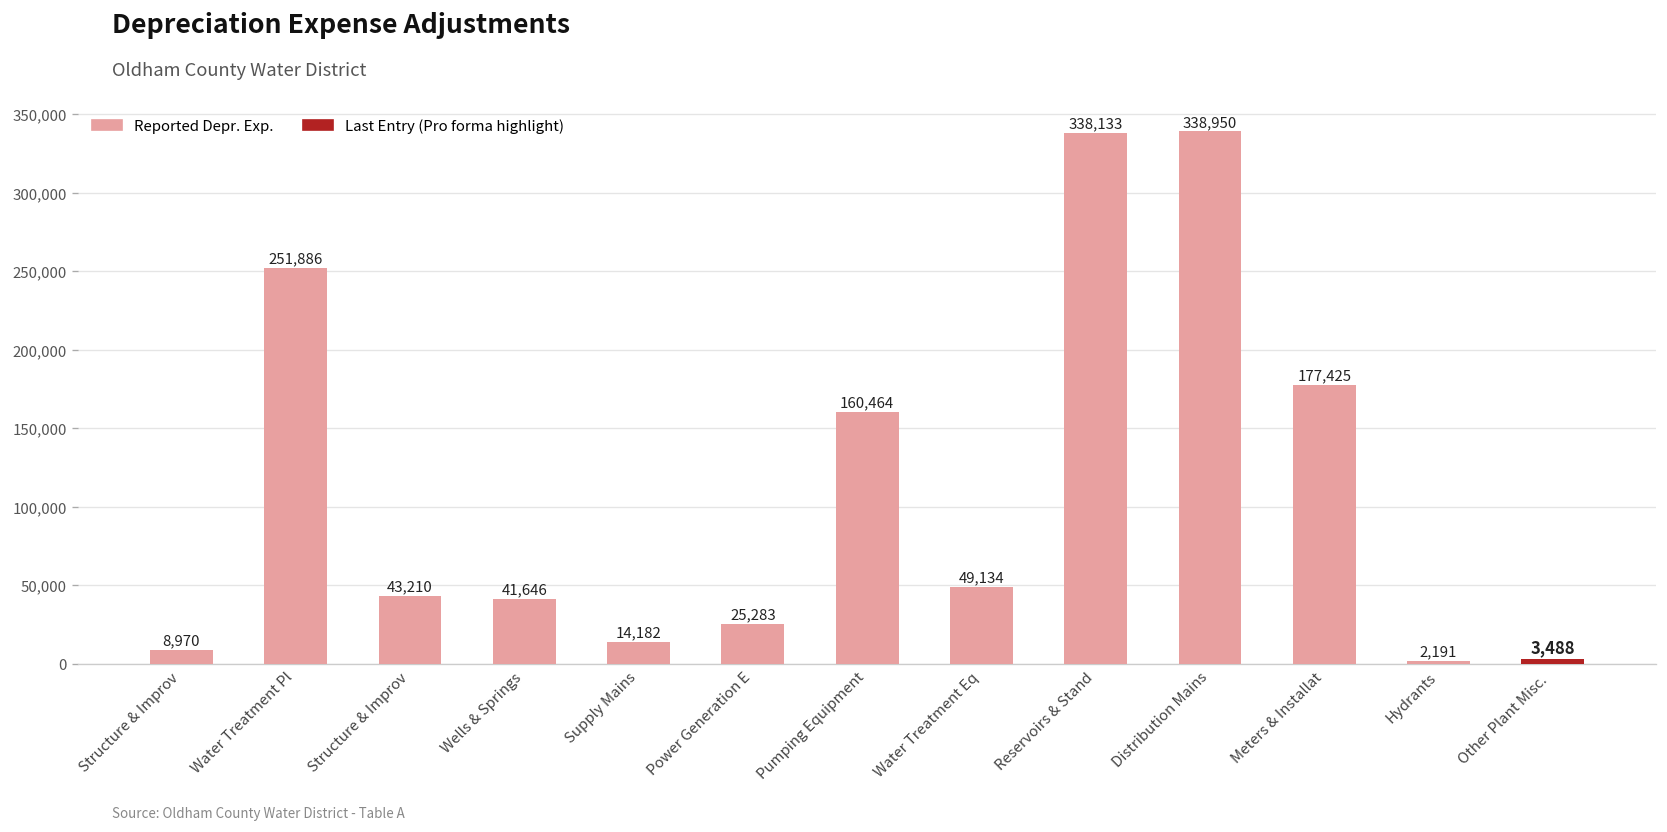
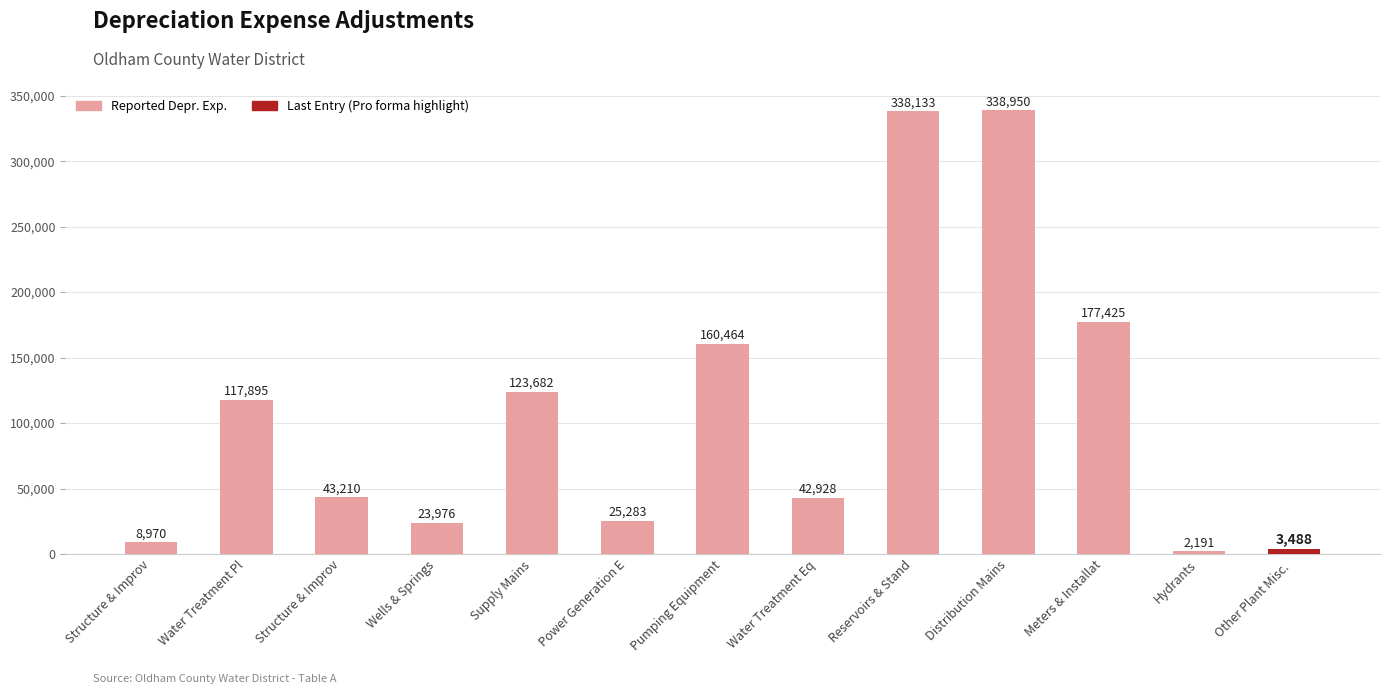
Water Treatment Pl: 251,886 -> 117,895
Wells & Springs: 41,646 -> 23,976
Supply Mains: 14,182 -> 123,682
Water Treatment Eq: 49,134 -> 42,928
